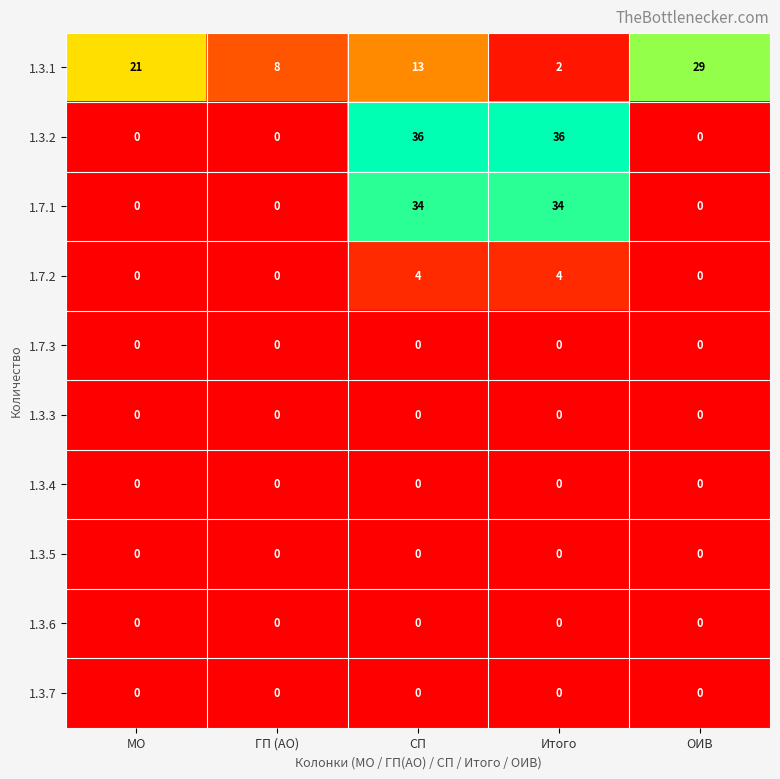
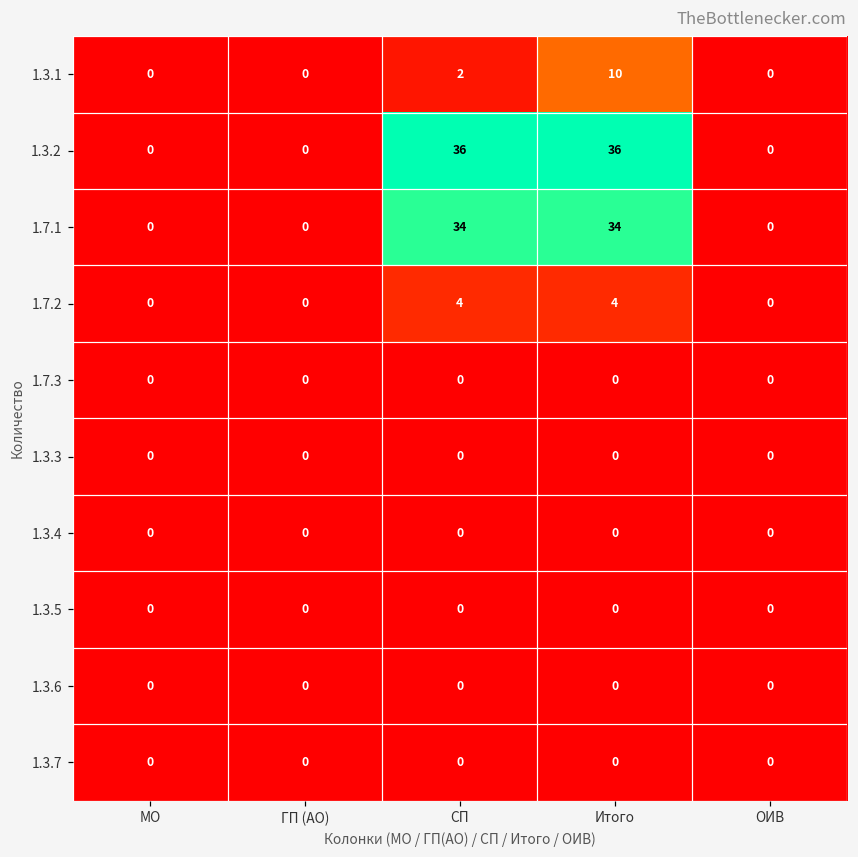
1.3.1, МО: 21 -> 0
1.3.1, ГП (АО): 8 -> 0
1.3.1, СП: 13 -> 2
1.3.1, Итого: 2 -> 10
1.3.1, ОИВ: 29 -> 0
